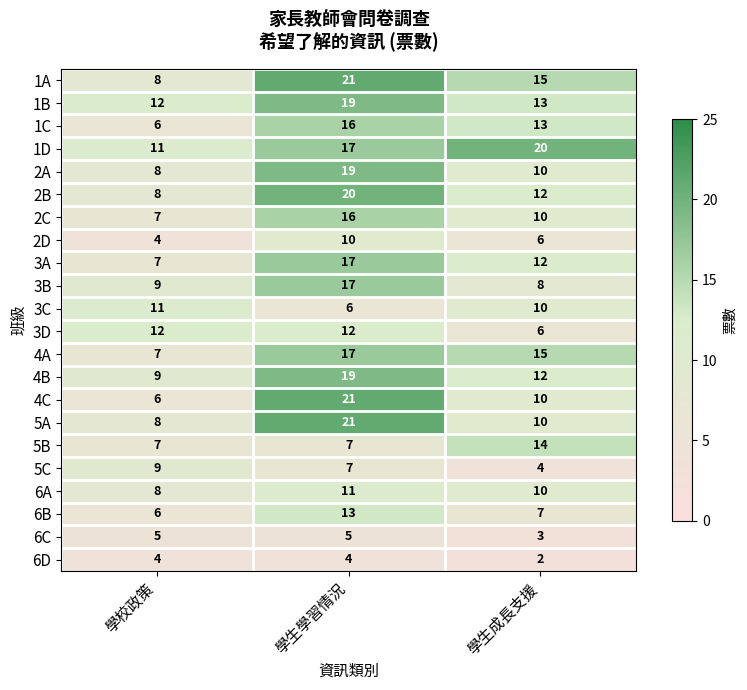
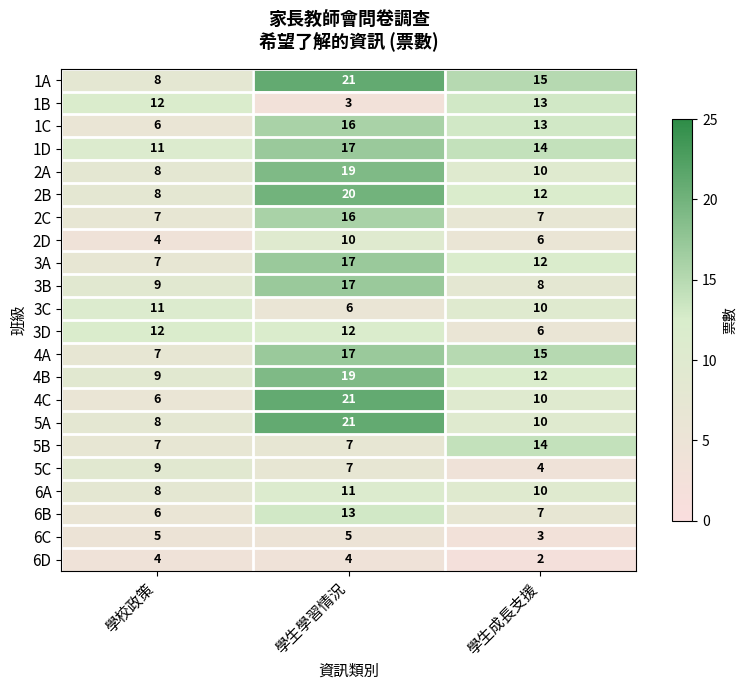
1B, 學生學習情況: 19 -> 3
1D, 學生成長支援: 20 -> 14
2C, 學生成長支援: 10 -> 7
